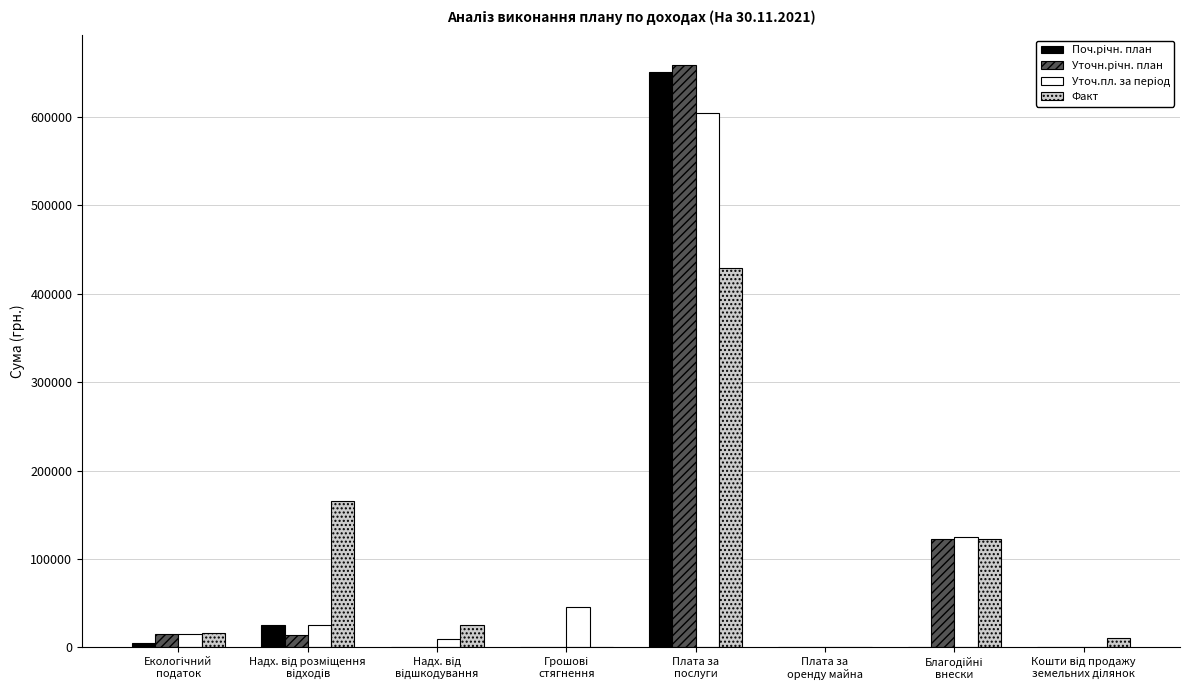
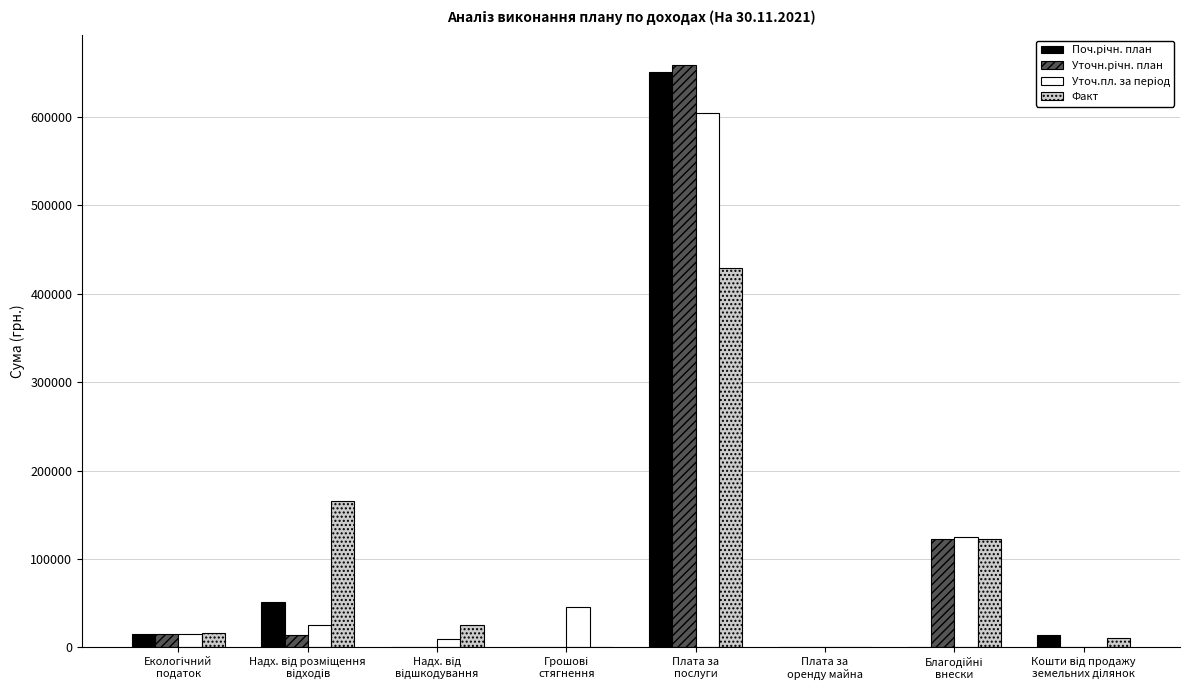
Поч.річн. план, Екологічний податок: 10000 -> 20000
Поч.річн. план, Надх. від розміщення відходів: 30000 -> 50000
Поч.річн. план, Кошти від продажу земельних ділянок: 0 -> 10000
